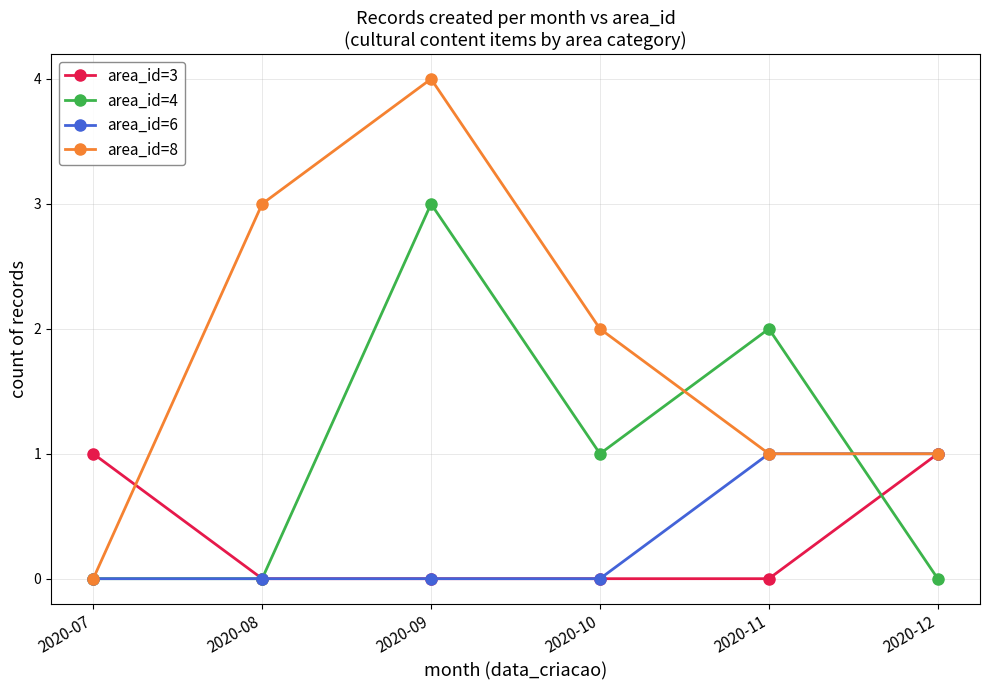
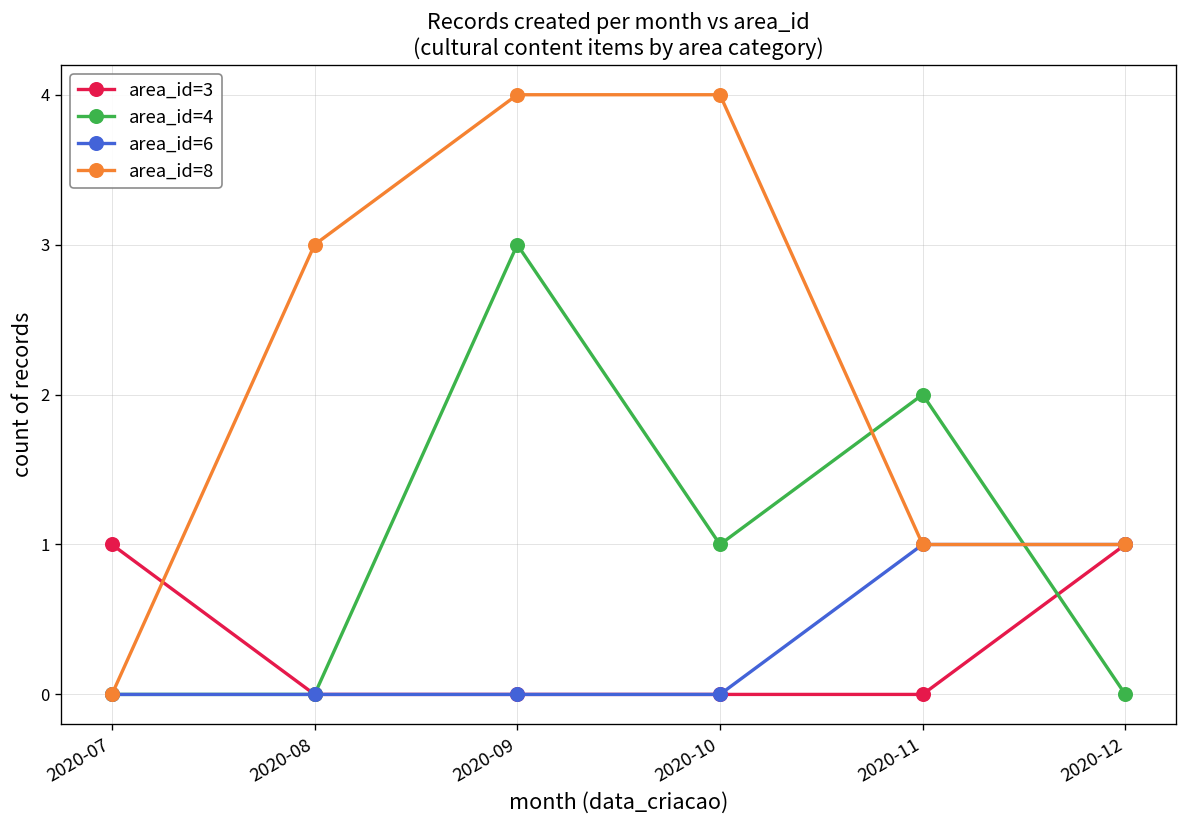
area_id=8, 2020-10: 2 -> 4
